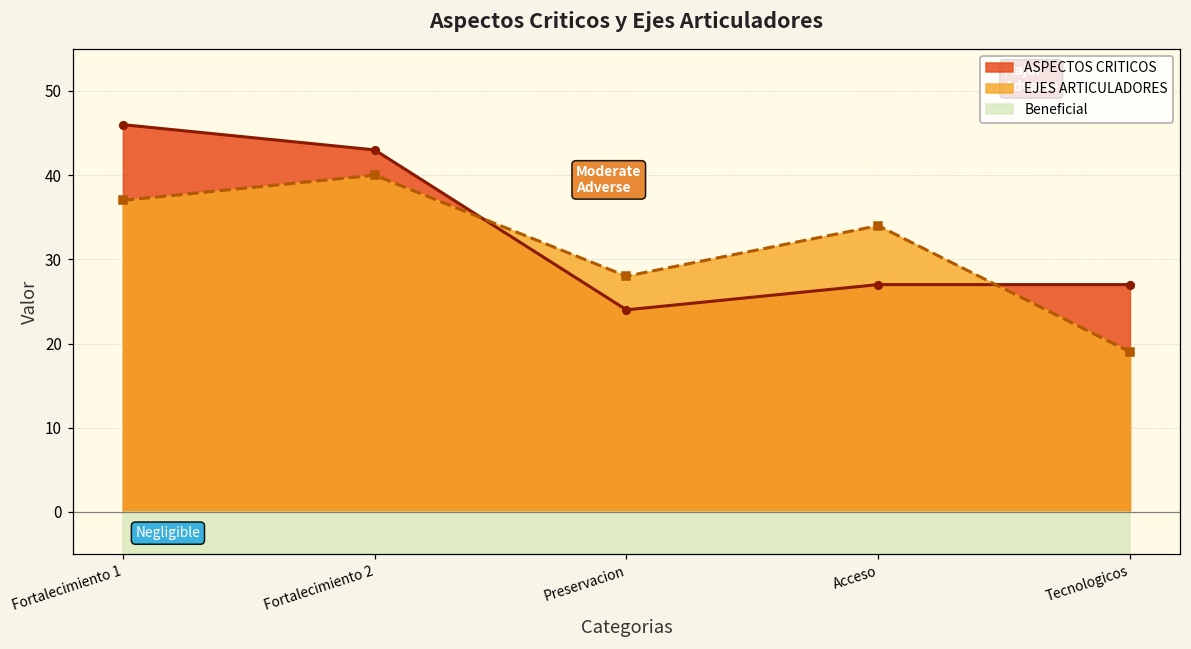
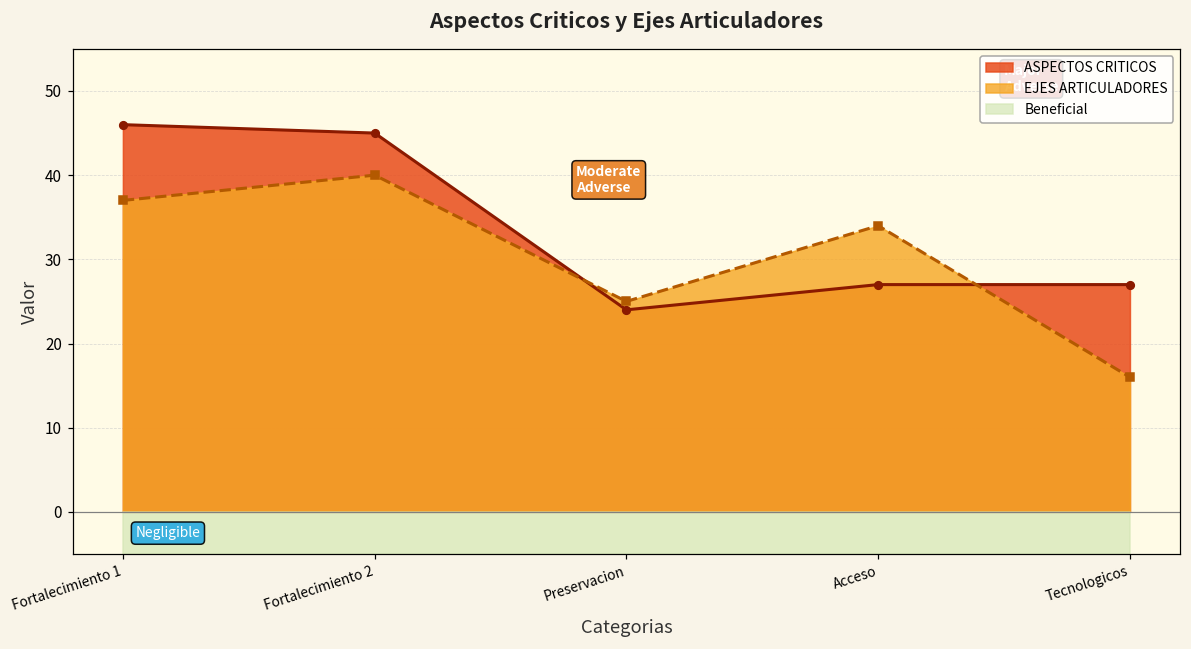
ASPECTOS CRITICOS, Fortalecimiento 2: 43 -> 45
EJES ARTICULADORES, Preservacion: 28 -> 25
EJES ARTICULADORES, Tecnologicos: 19 -> 16
